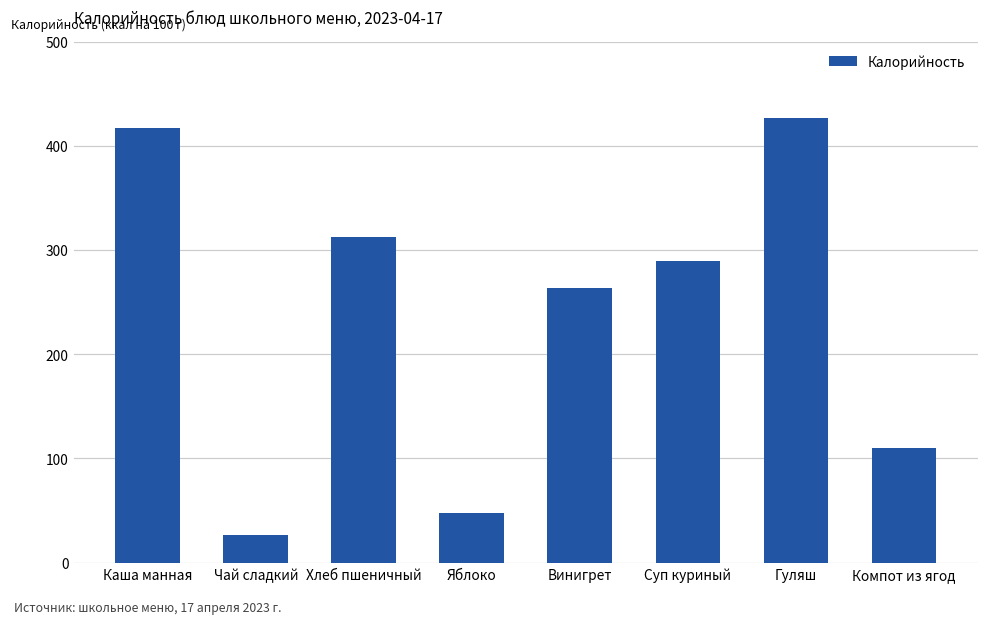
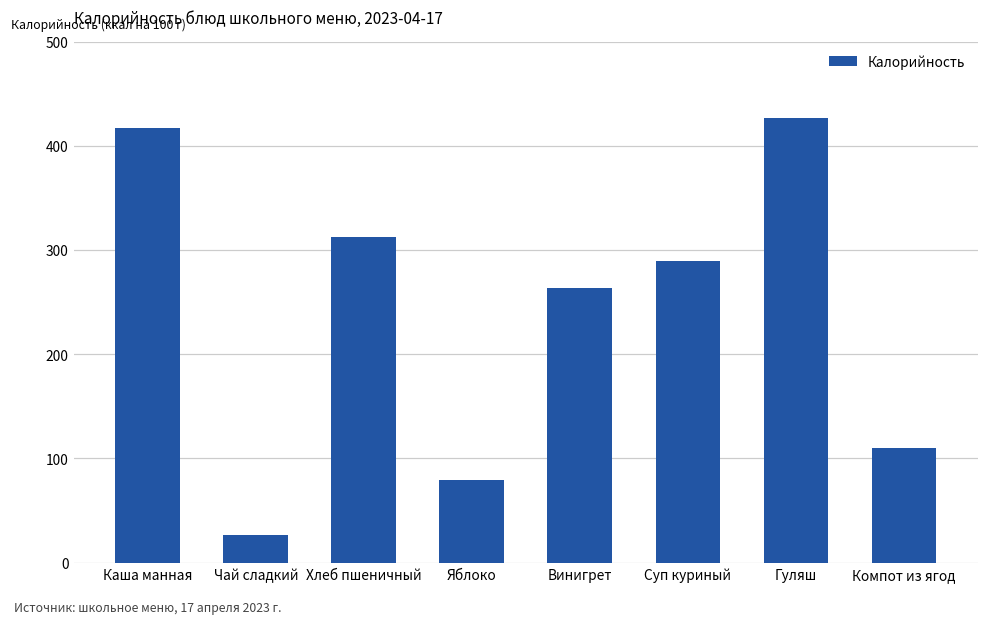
Яблоко: 50 -> 80
